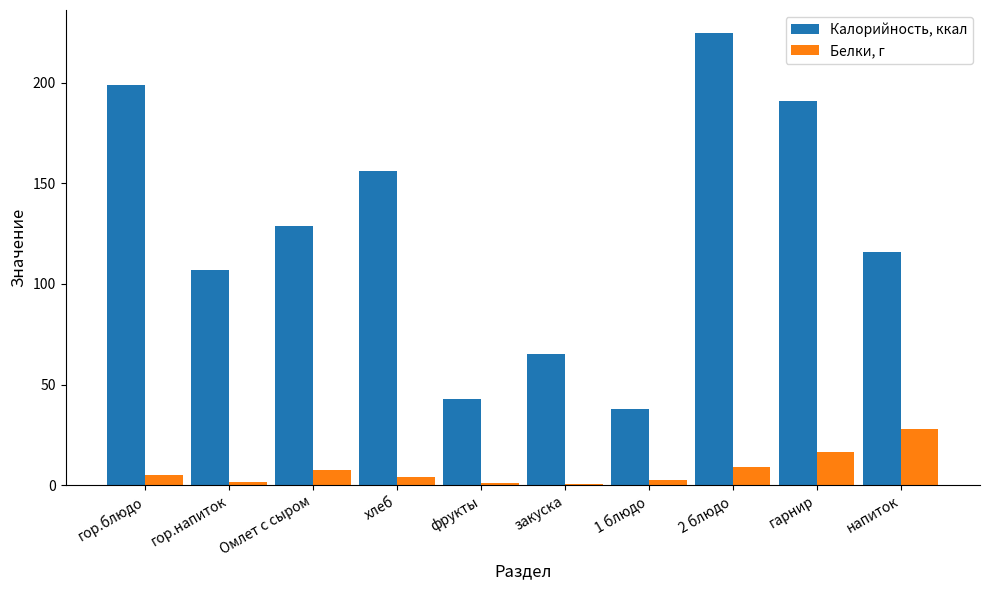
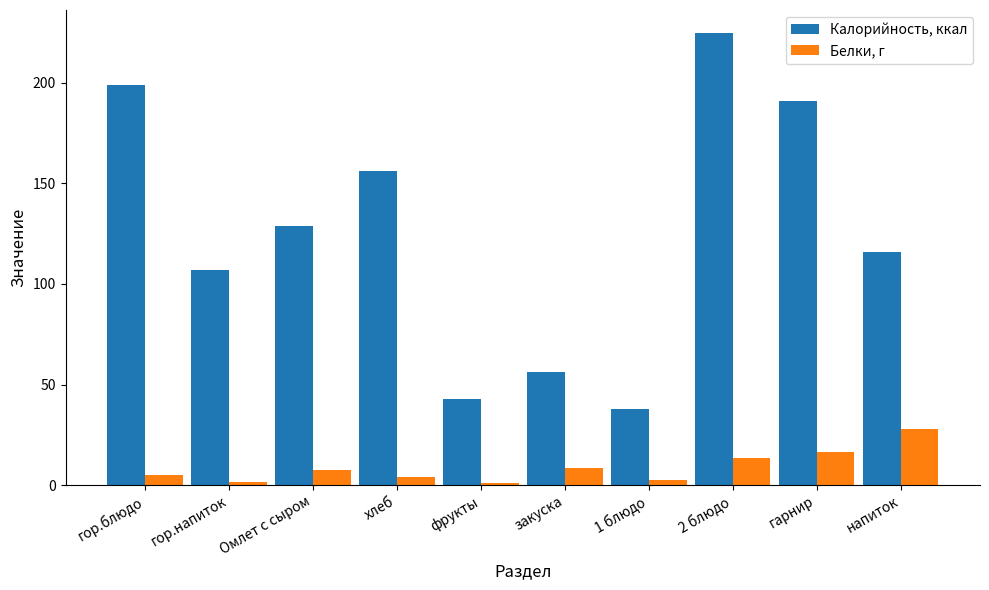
Калорийность, ккал, закуска: 65 -> 56
Белки, г, закуска: 1 -> 9
Белки, г, 2 блюдо: 9 -> 14
